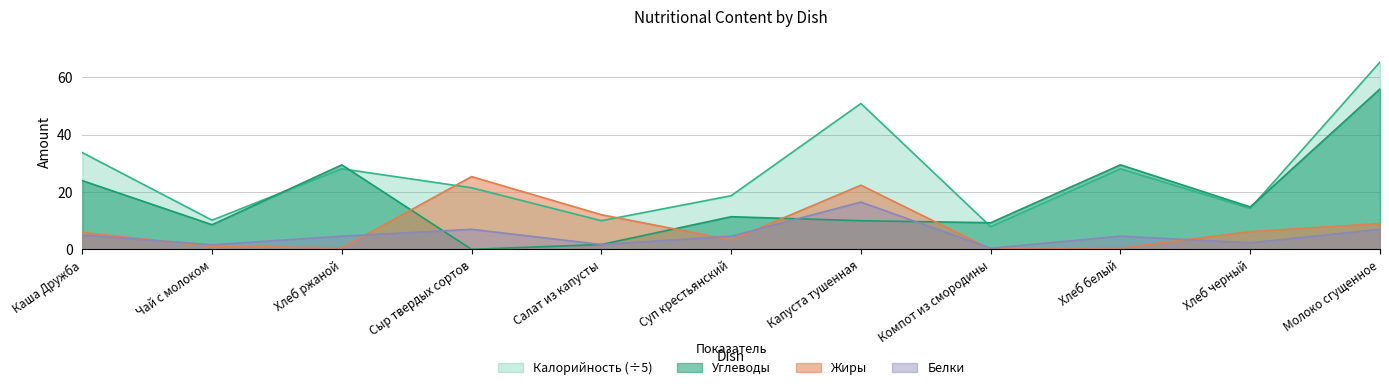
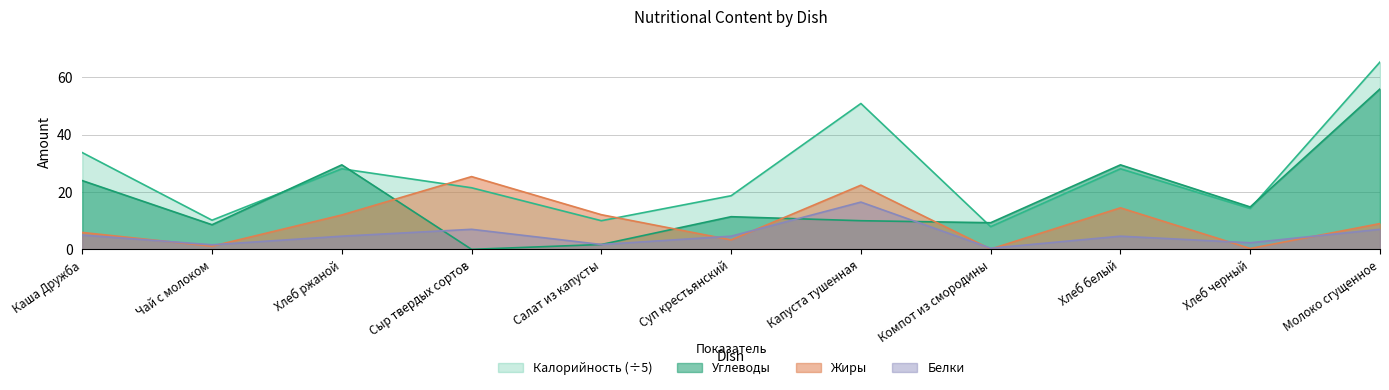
Жиры, Хлеб ржаной: 1 -> 12
Жиры, Хлеб белый: 1 -> 15
Жиры, Хлеб черный: 6 -> 0
